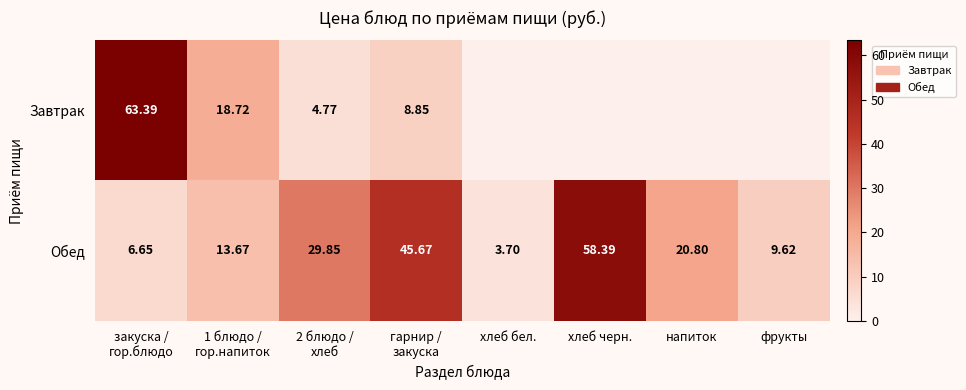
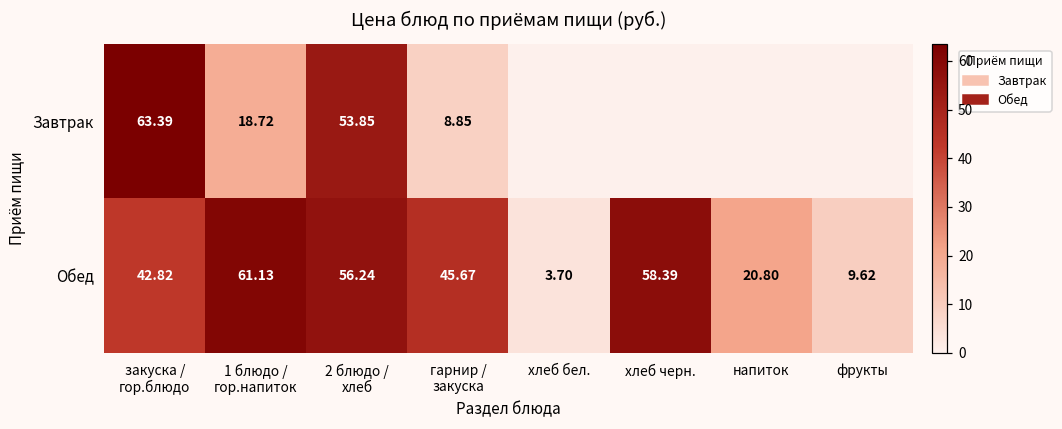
Завтрак, 2 блюдо / хлеб: 4.77 -> 53.85
Обед, закуска / гор.блюдо: 6.65 -> 42.82
Обед, 1 блюдо / гор.напиток: 13.67 -> 61.13
Обед, 2 блюдо / хлеб: 29.85 -> 56.24
